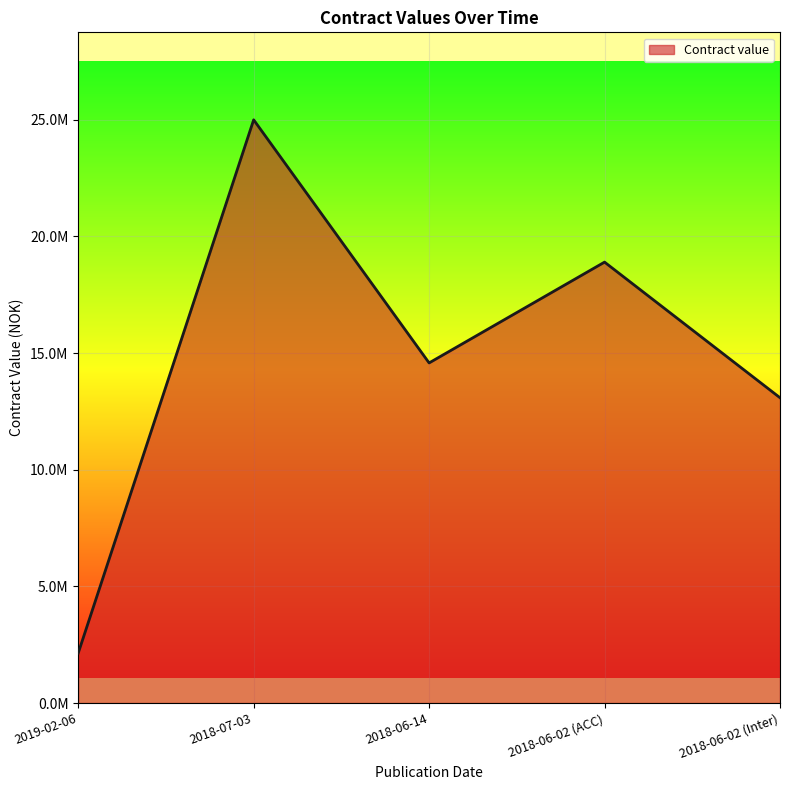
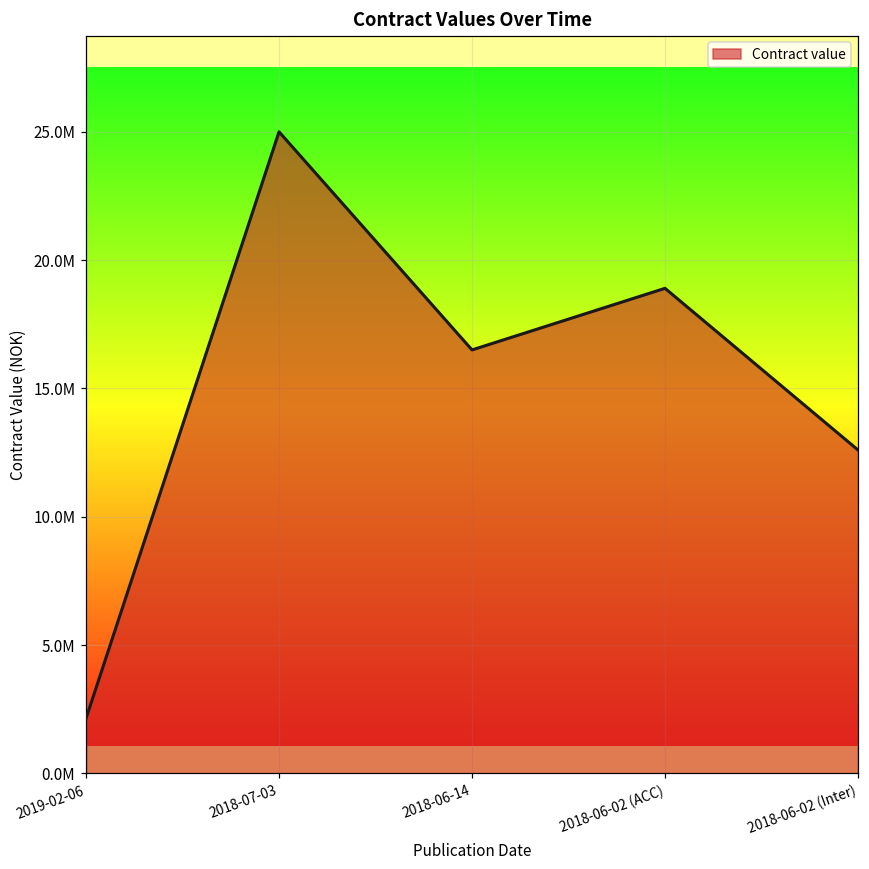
2018-06-14: 14600000 -> 16500000
2018-06-02 (Inter): 13100000 -> 12600000
